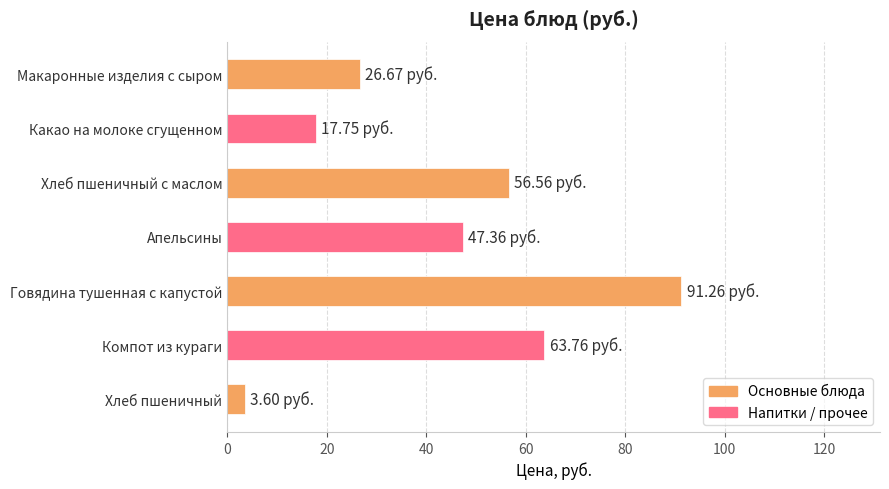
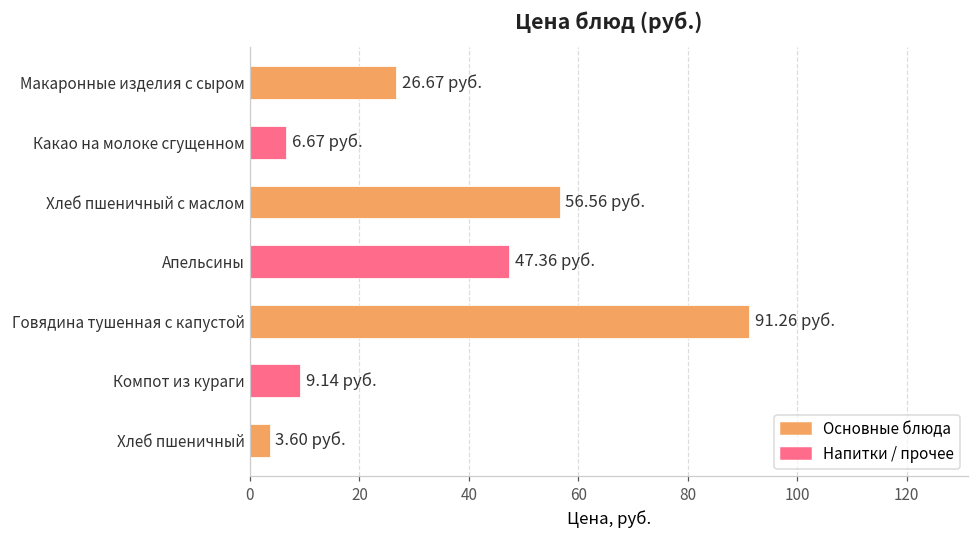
Какао на молоке сгущенном: 17.75 -> 6.67
Компот из кураги: 63.76 -> 9.14
